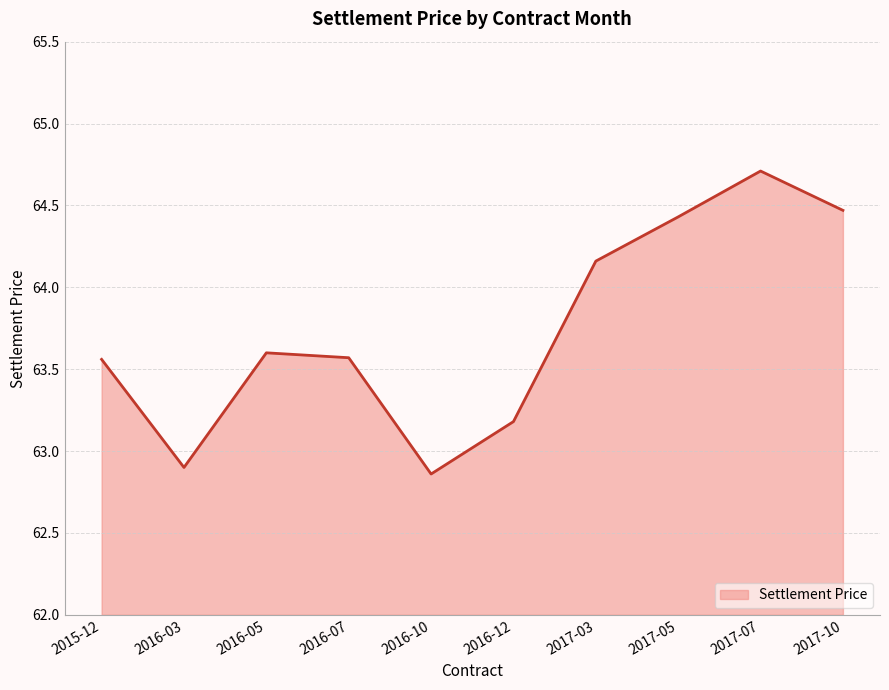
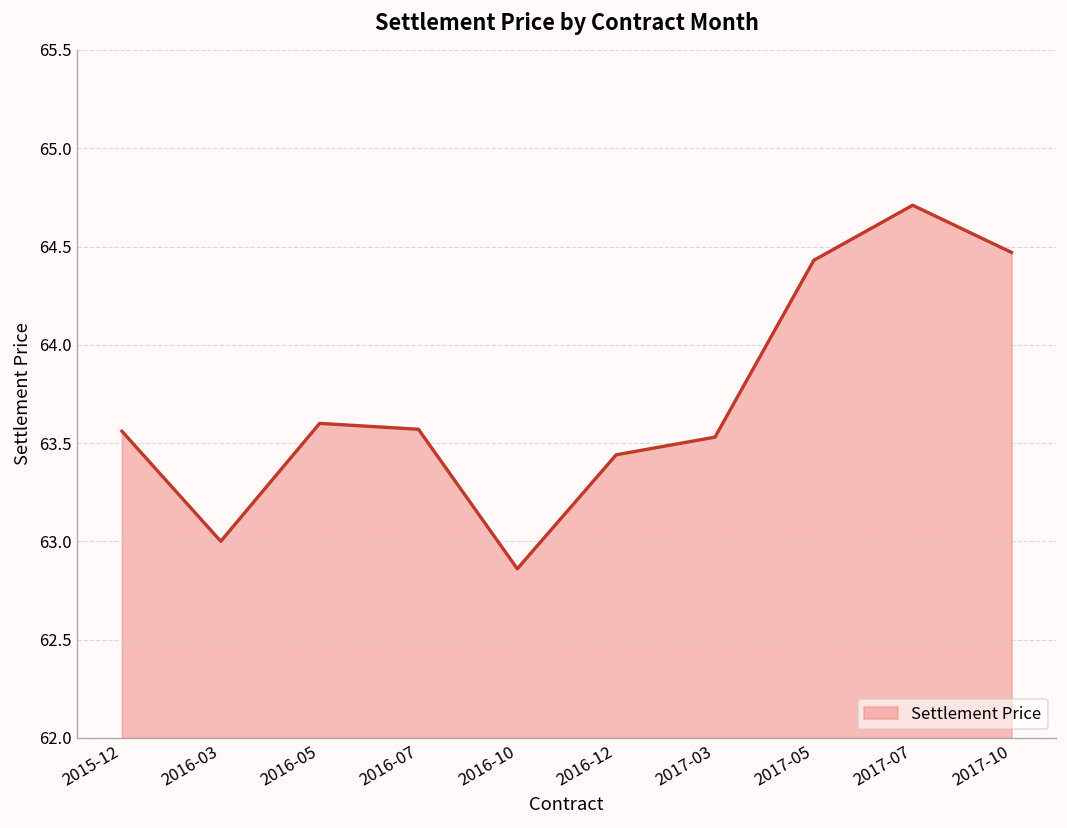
2016-03: 62.9 -> 63.0
2016-12: 63.18 -> 63.44
2017-03: 64.16 -> 63.53
